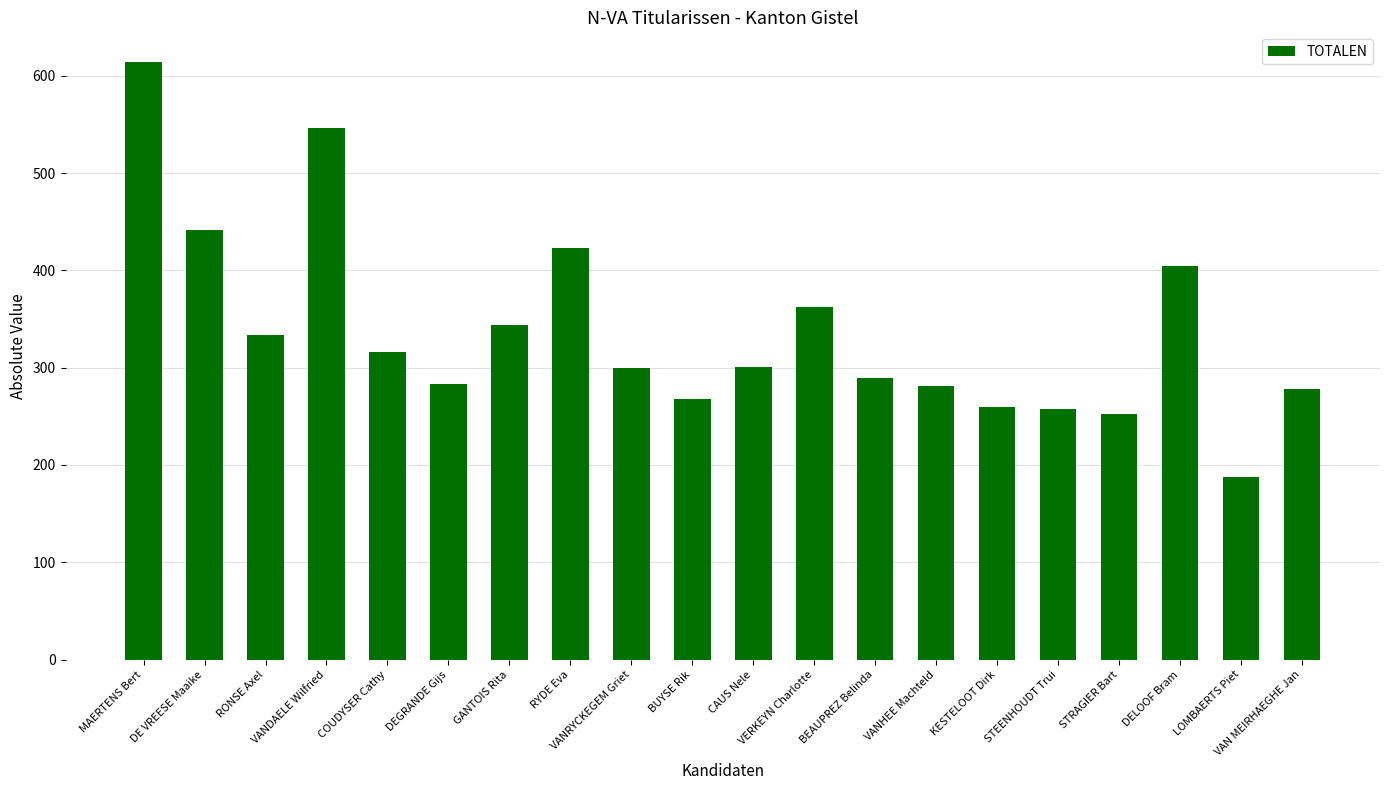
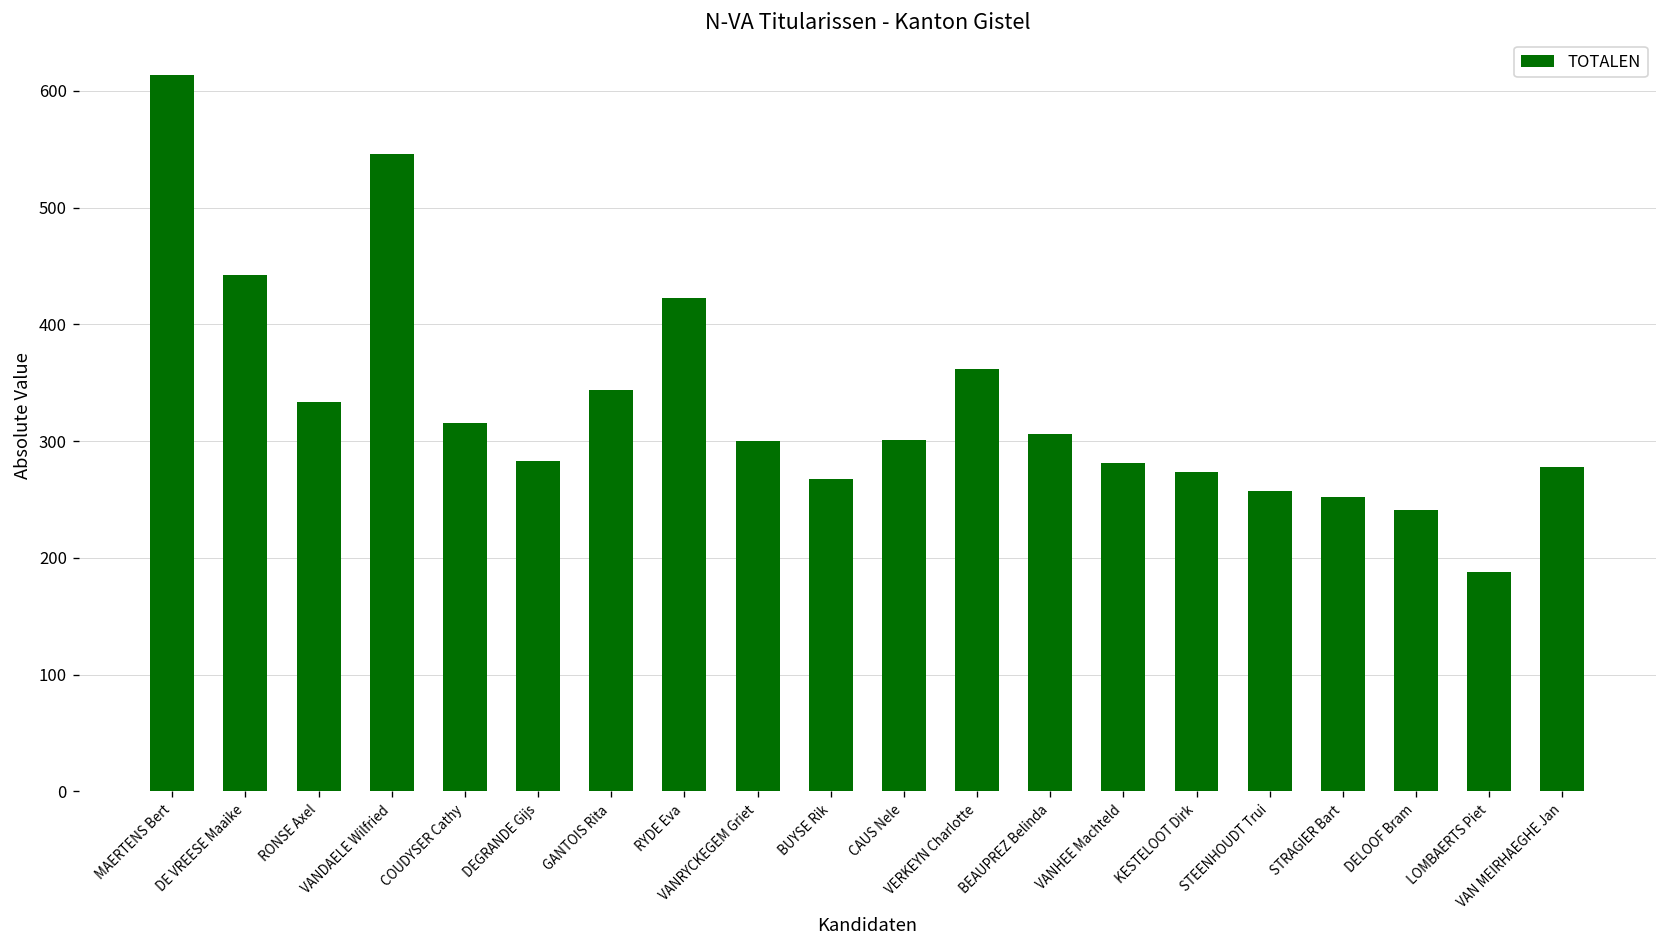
BEAUPREZ Belinda: 290 -> 310
KESTELOOT Dirk: 260 -> 270
DELOOF Bram: 410 -> 240
